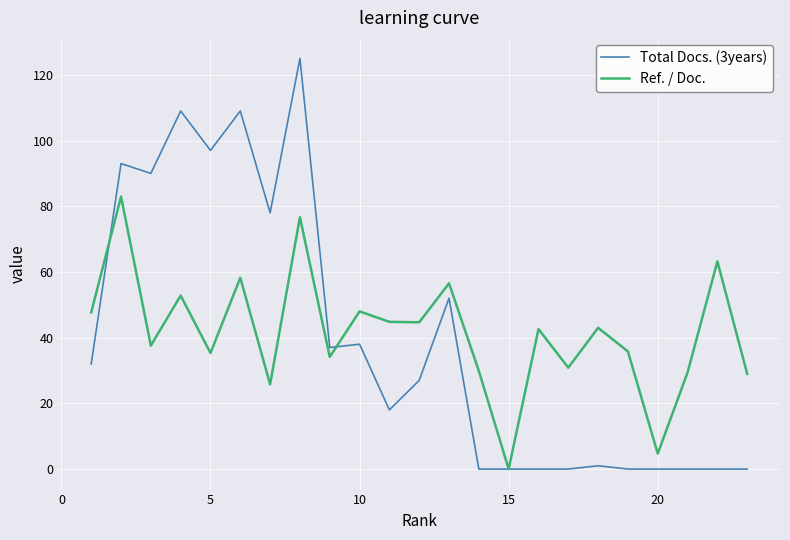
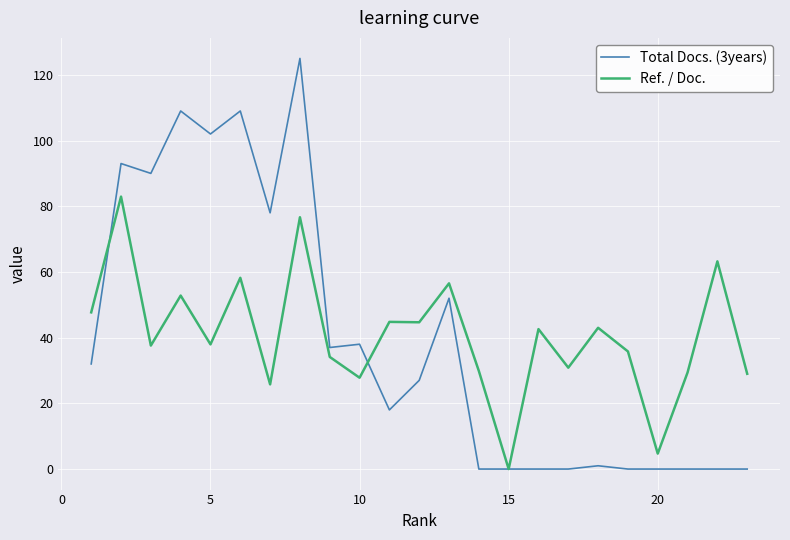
Total Docs. (3years), 5: 97 -> 102
Ref. / Doc., 5: 35 -> 38
Ref. / Doc., 10: 48 -> 28
